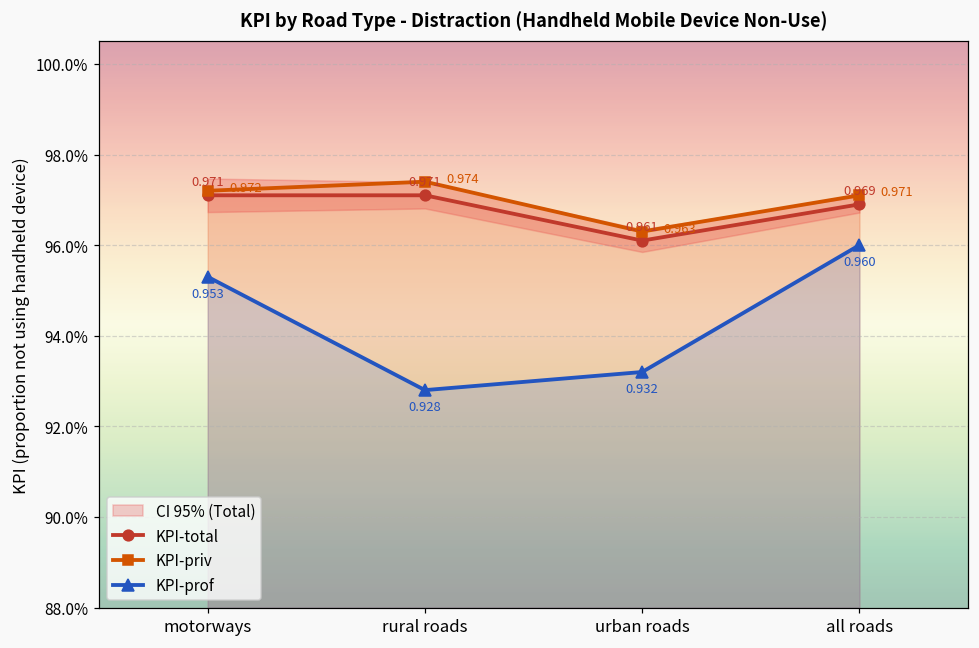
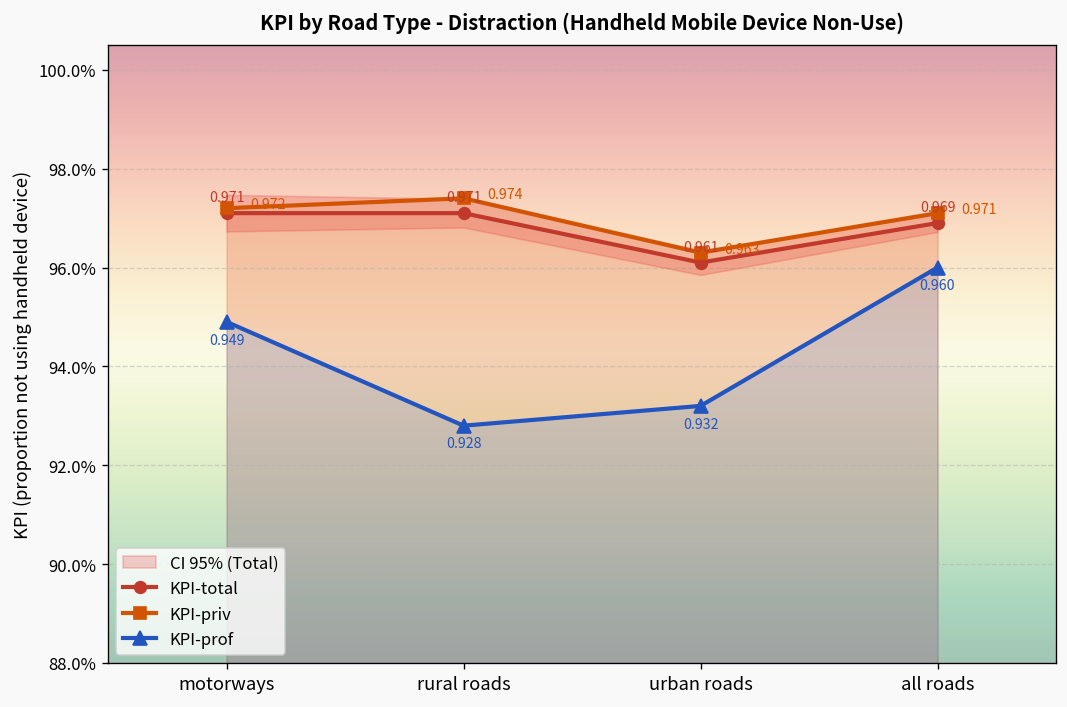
KPI-prof, motorways: 0.953 -> 0.949
